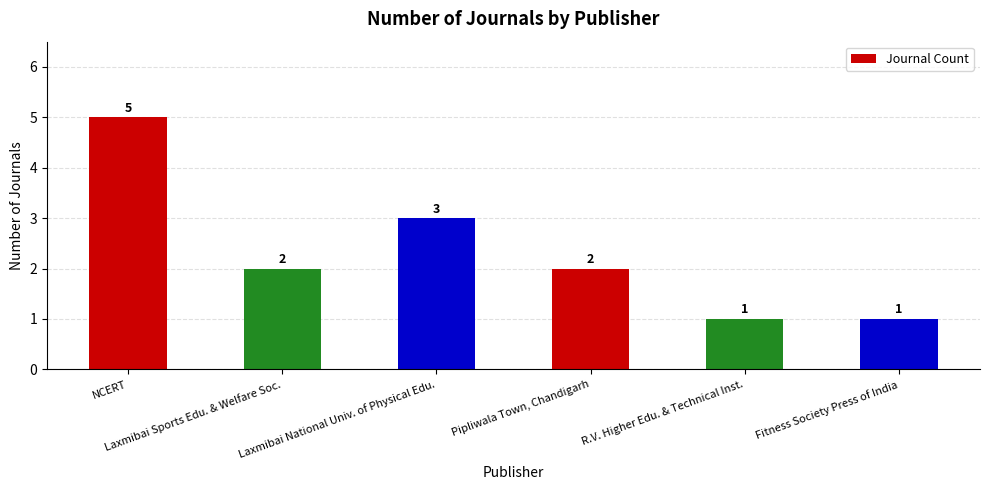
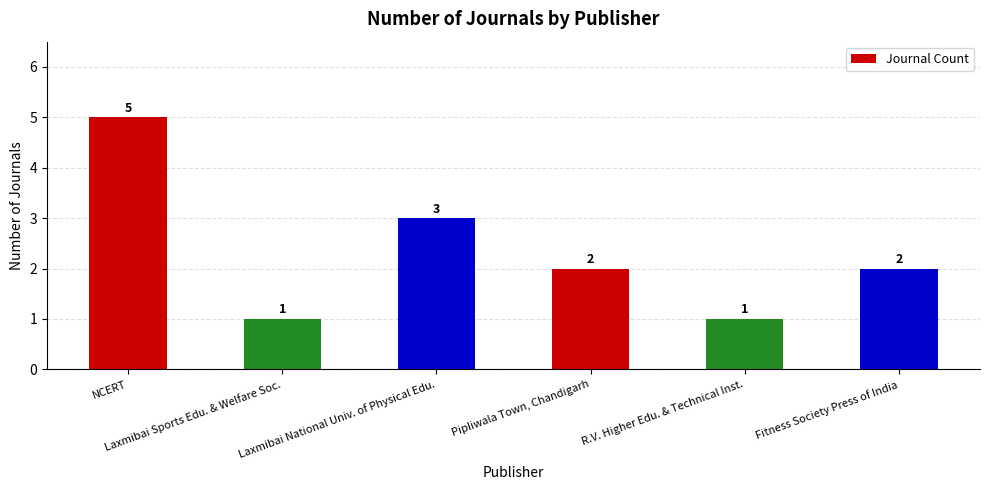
Laxmibai Sports Edu. & Welfare Soc.: 2 -> 1
Fitness Society Press of India: 1 -> 2
